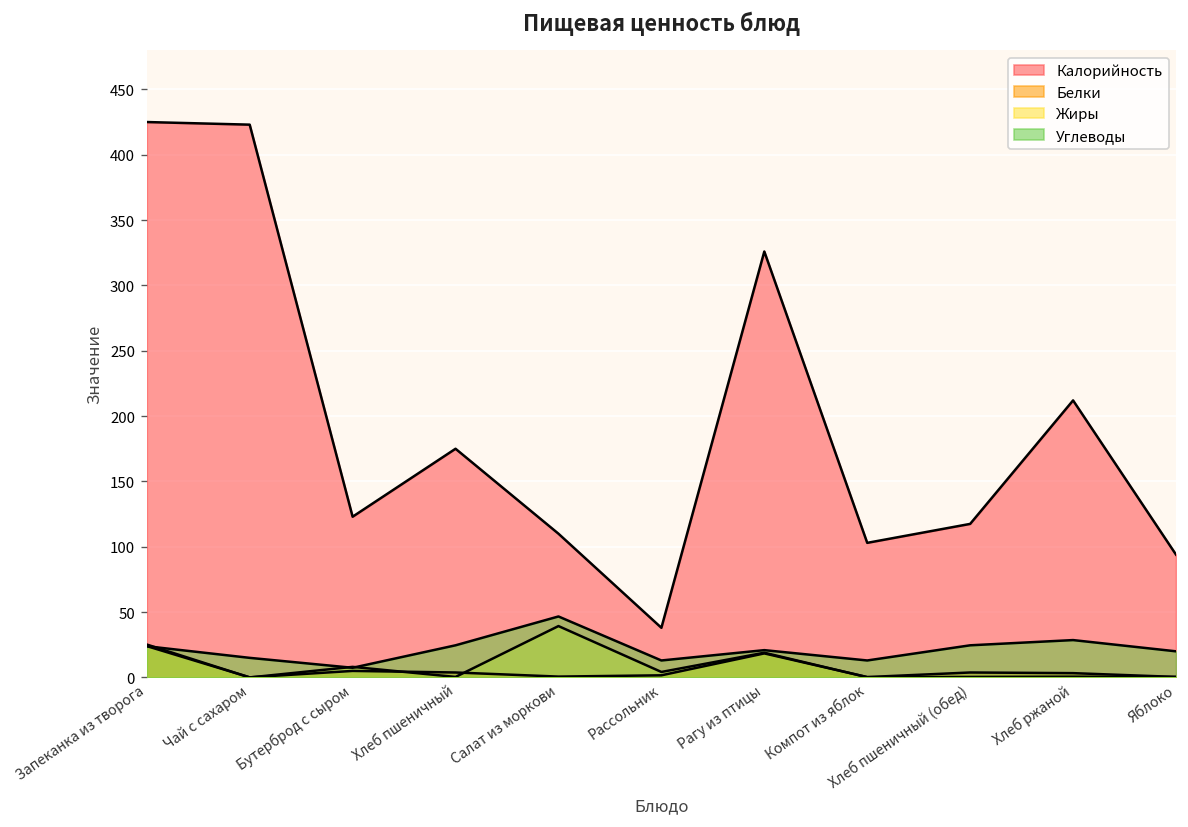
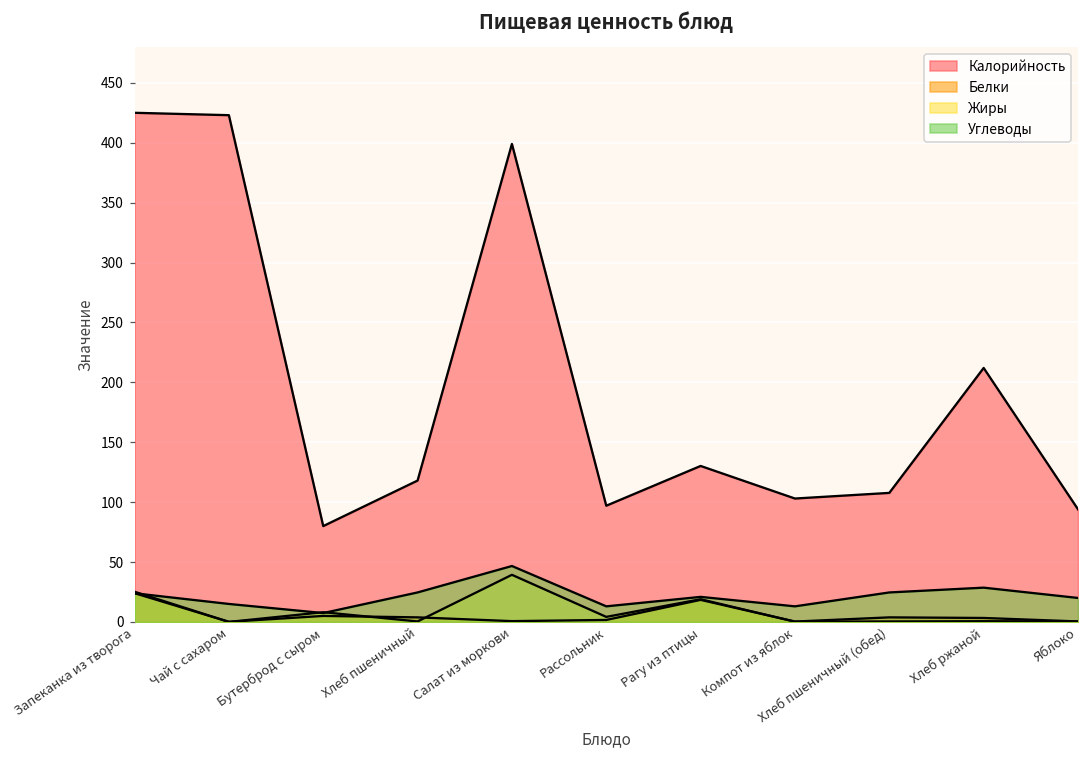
Калорийность, Бутерброд с сыром: 123 -> 80
Калорийность, Хлеб пшеничный: 175 -> 118
Калорийность, Салат из моркови: 110 -> 399
Калорийность, Рассольник: 38 -> 97
Калорийность, Рагу из птицы: 326 -> 130
Калорийность, Хлеб пшеничный (обед): 118 -> 108
